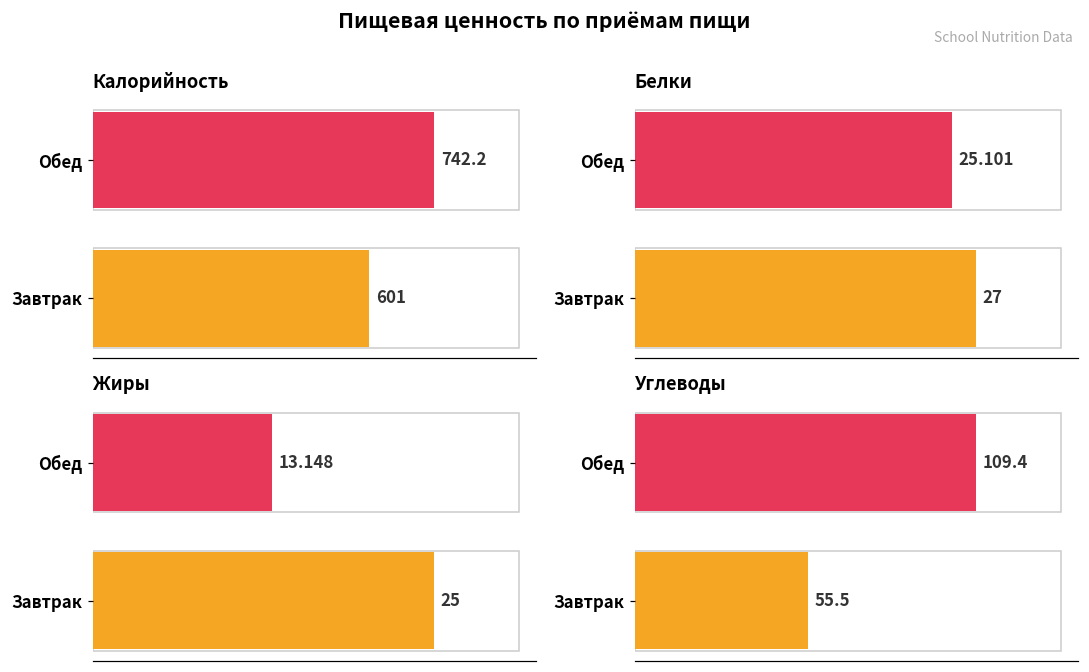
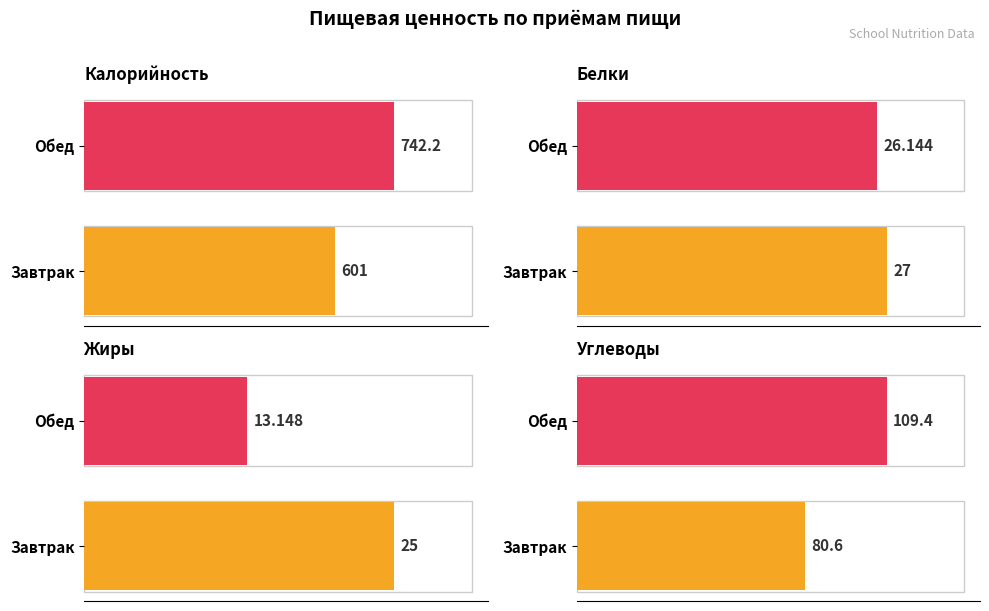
Белки, Обед: 25.101 -> 26.144
Углеводы, Завтрак: 55.5 -> 80.6
